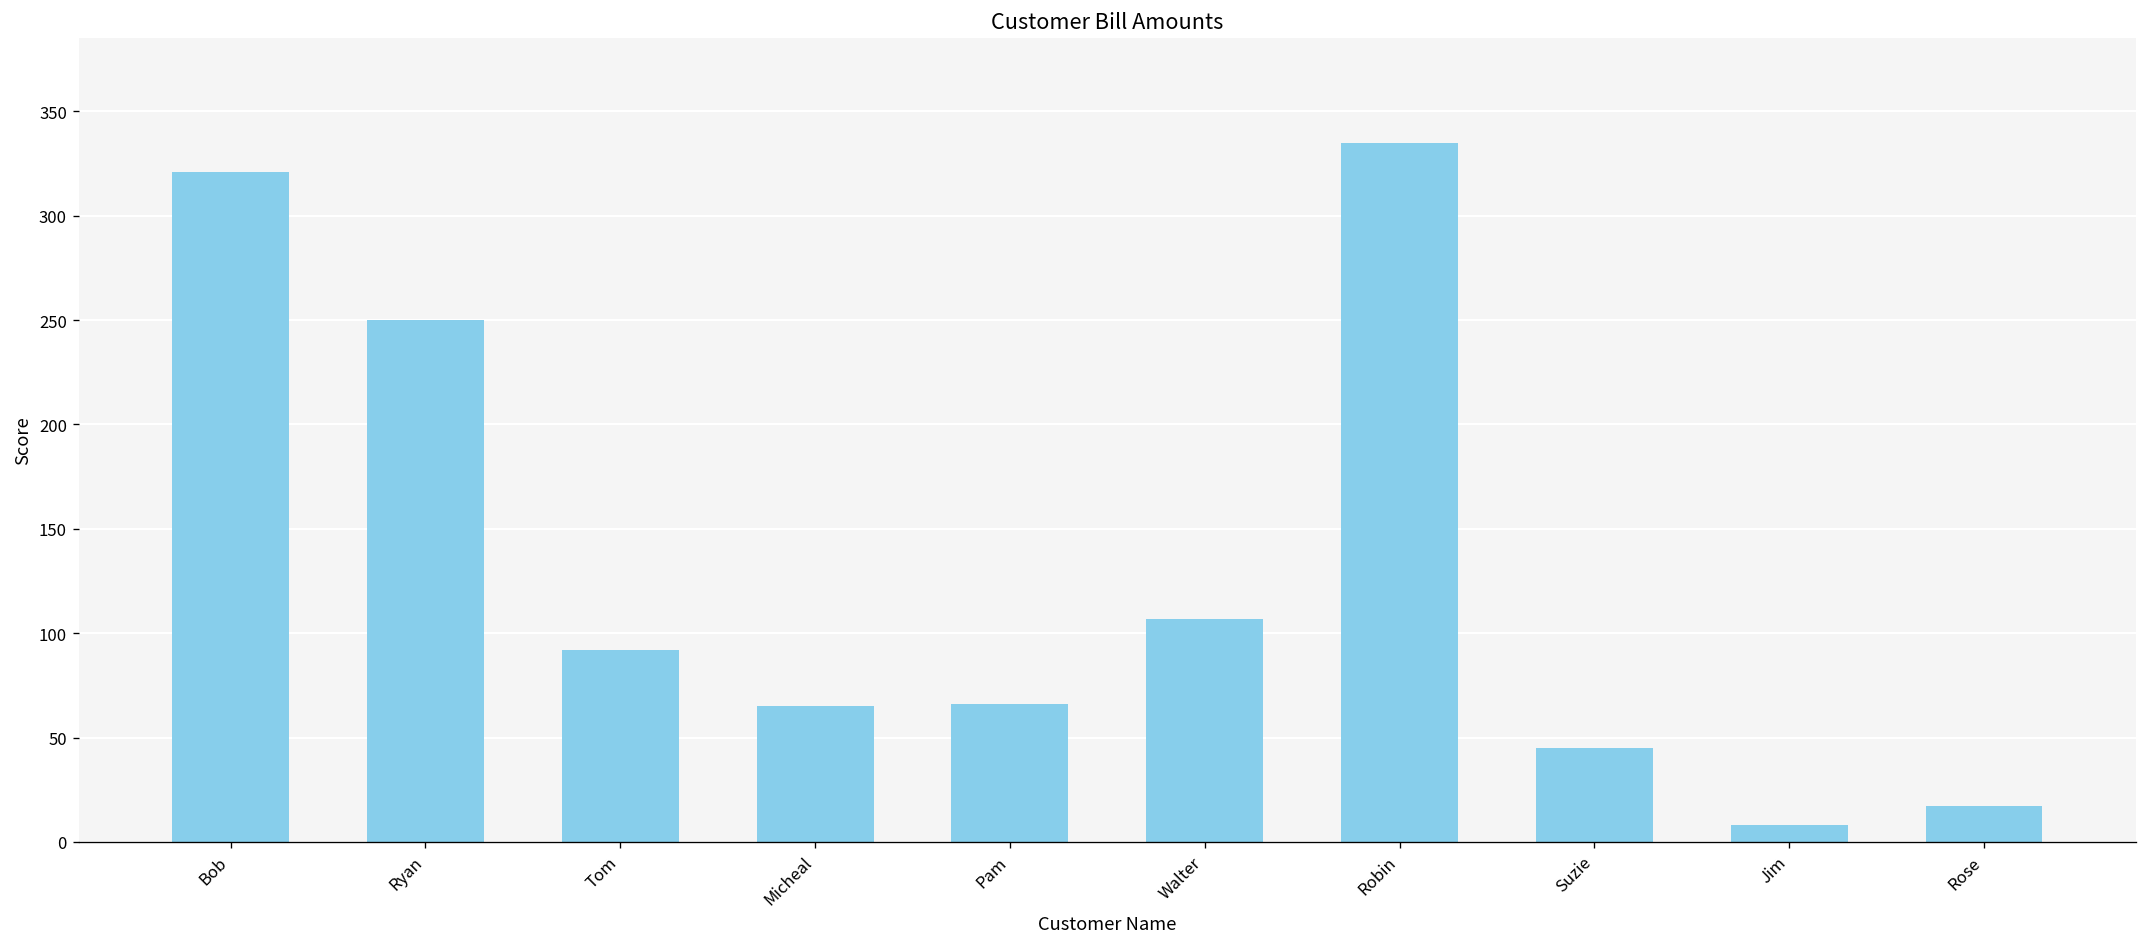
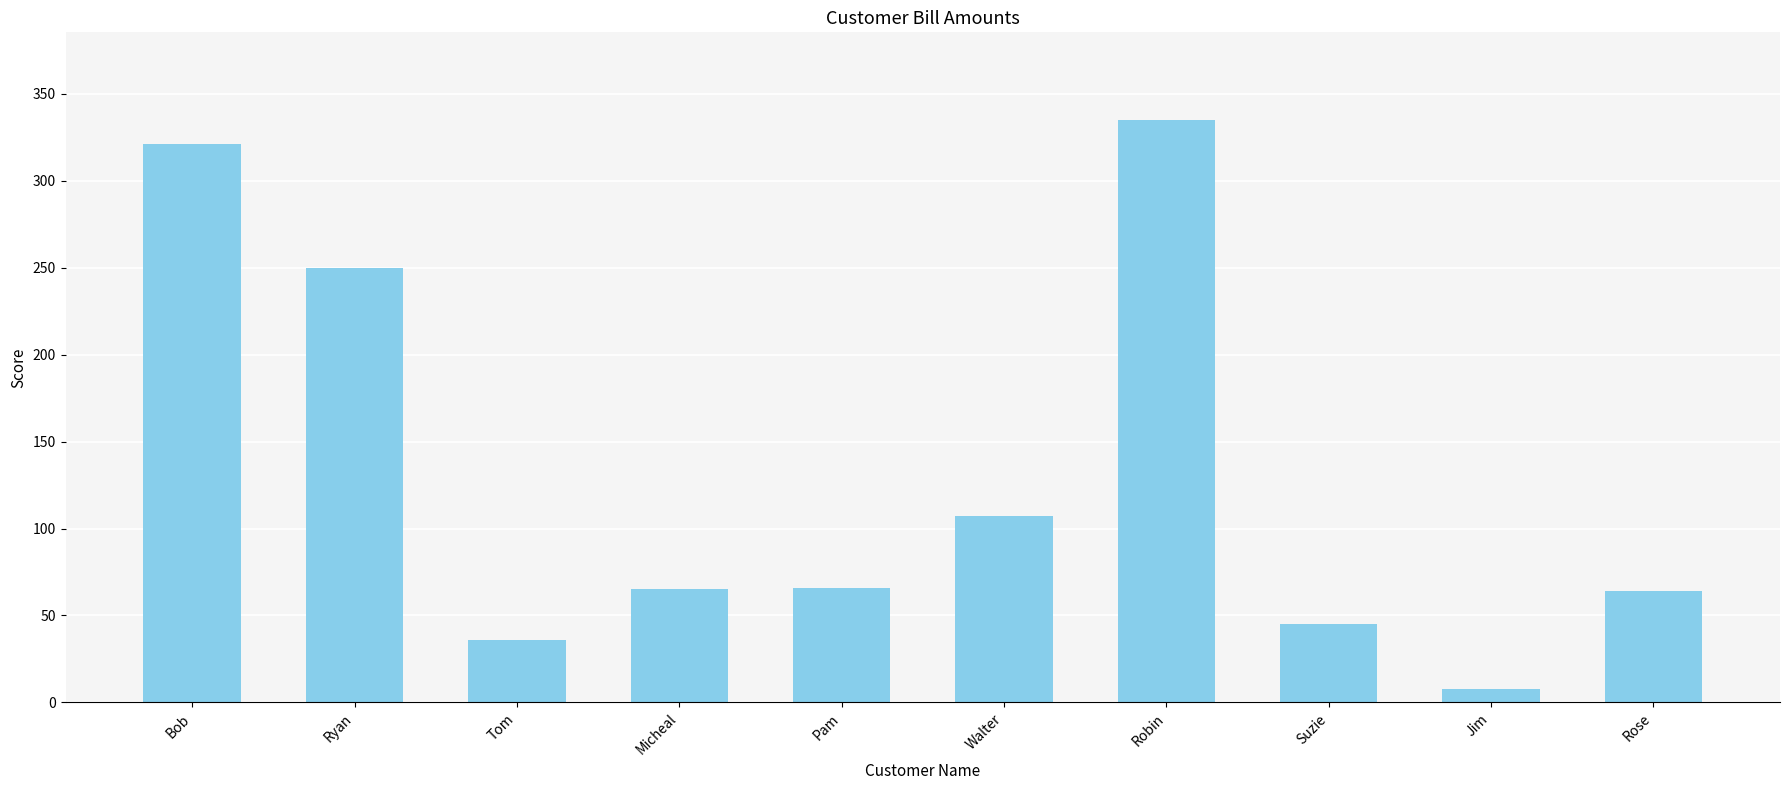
Tom: 92 -> 36
Rose: 17 -> 64
